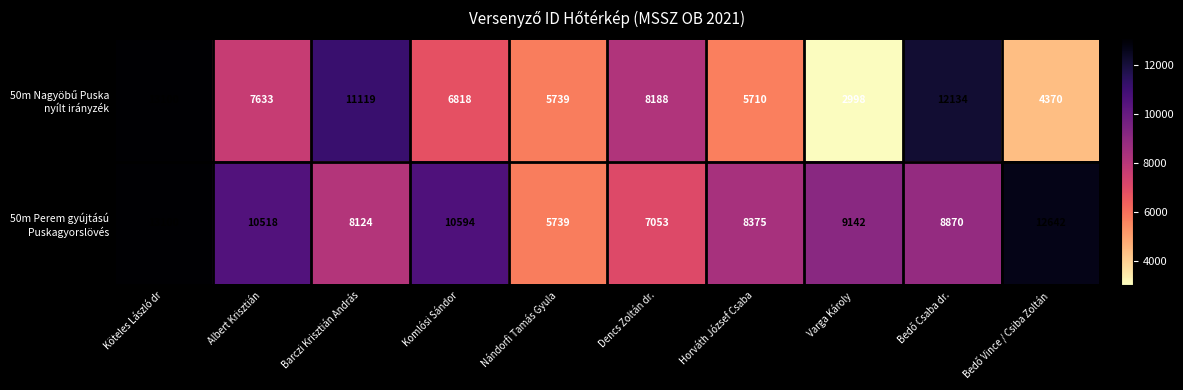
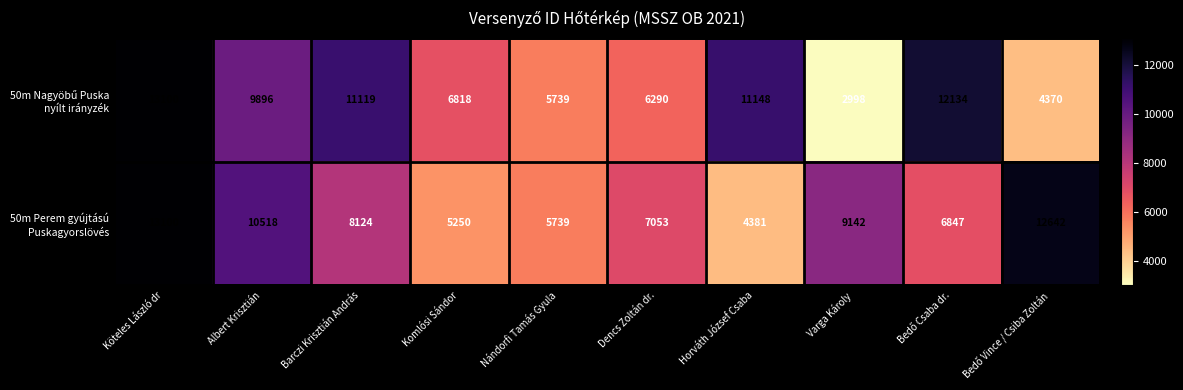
50m Nagyöbű Puska nyílt irányzék, Albert Krisztián: 7633 -> 9896
50m Nagyöbű Puska nyílt irányzék, Dencs Zoltán dr.: 8188 -> 6290
50m Nagyöbű Puska nyílt irányzék, Horváth József Csaba: 5710 -> 11148
50m Perem gyújtású Puskagyorslövés, Komlósi Sándor: 10594 -> 5250
50m Perem gyújtású Puskagyorslövés, Horváth József Csaba: 8375 -> 4381
50m Perem gyújtású Puskagyorslövés, Bedő Csaba dr.: 8870 -> 6847
